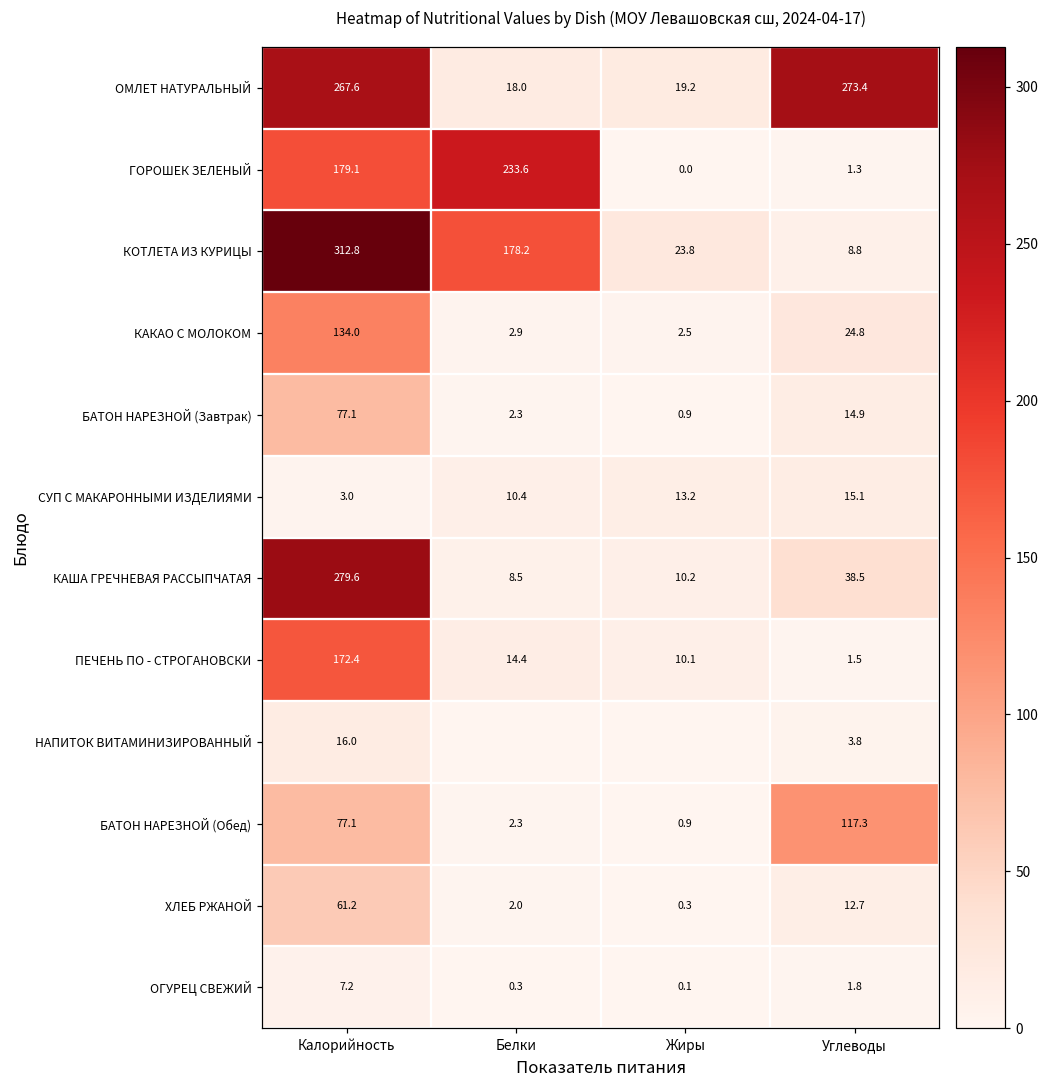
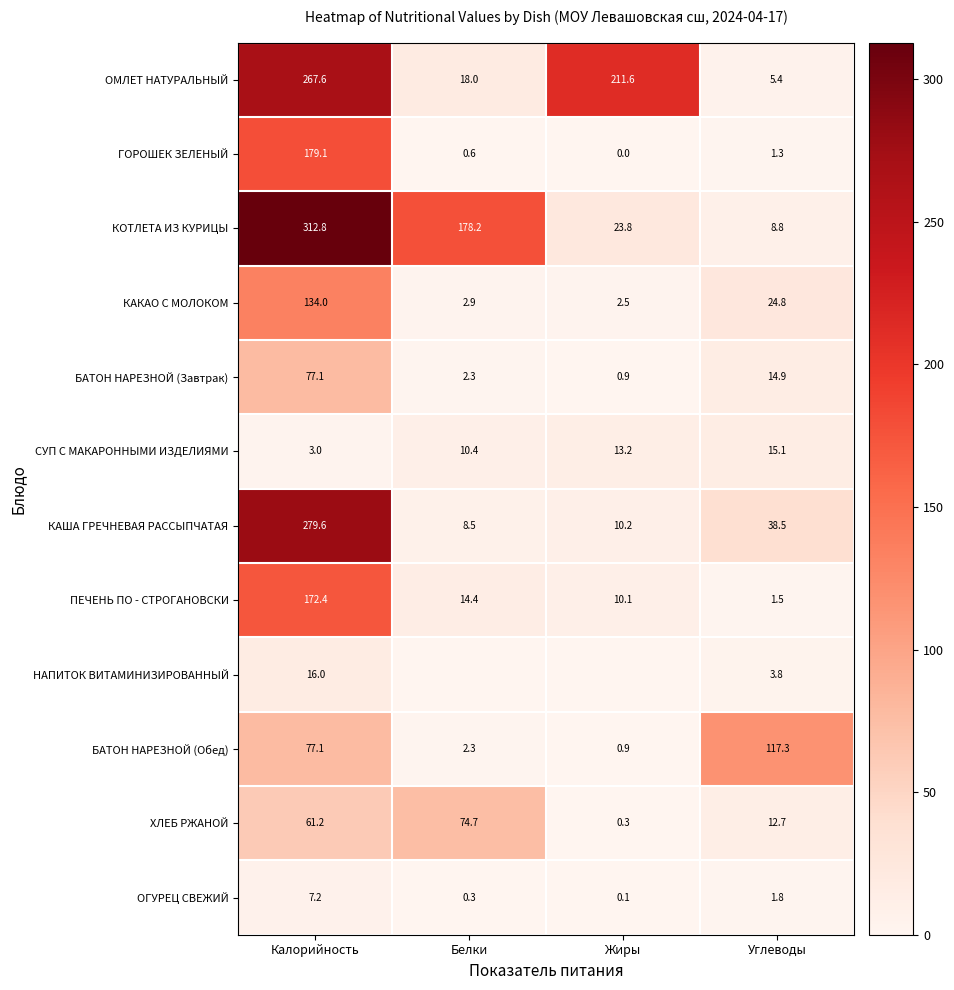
ОМЛЕТ НАТУРАЛЬНЫЙ, Жиры: 19.2 -> 211.6
ОМЛЕТ НАТУРАЛЬНЫЙ, Углеводы: 273.4 -> 5.4
ГОРОШЕК ЗЕЛЕНЫЙ, Белки: 233.6 -> 0.6
ХЛЕБ РЖАНОЙ, Белки: 2.0 -> 74.7
